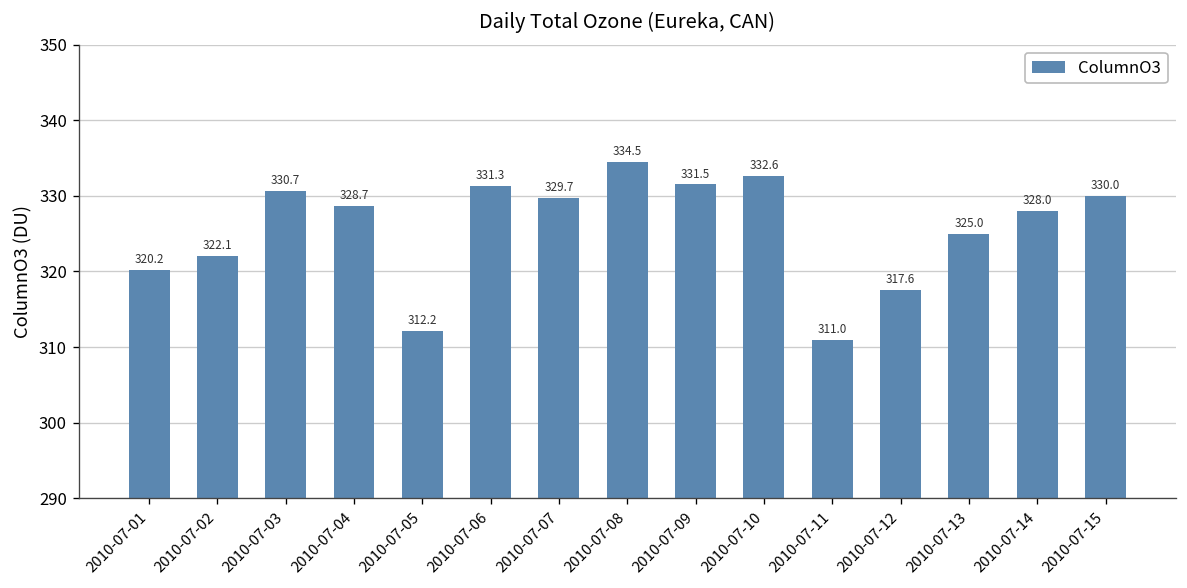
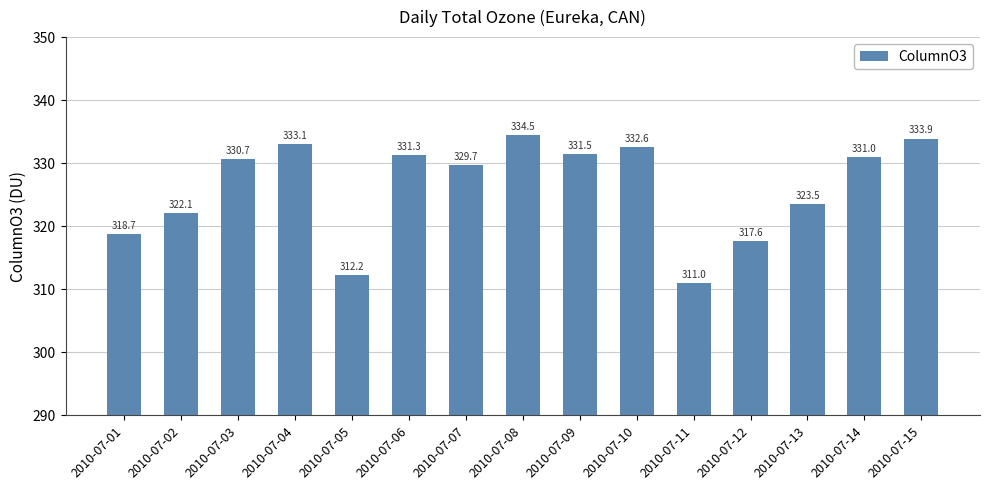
2010-07-01: 320.2 -> 318.7
2010-07-04: 328.7 -> 333.1
2010-07-13: 325.0 -> 323.5
2010-07-14: 328.0 -> 331.0
2010-07-15: 330.0 -> 333.9
